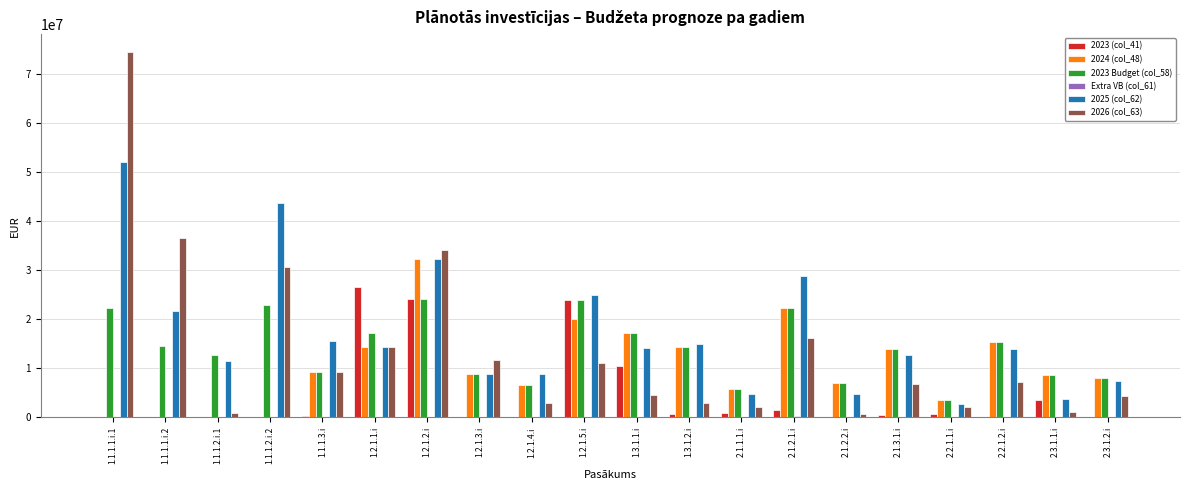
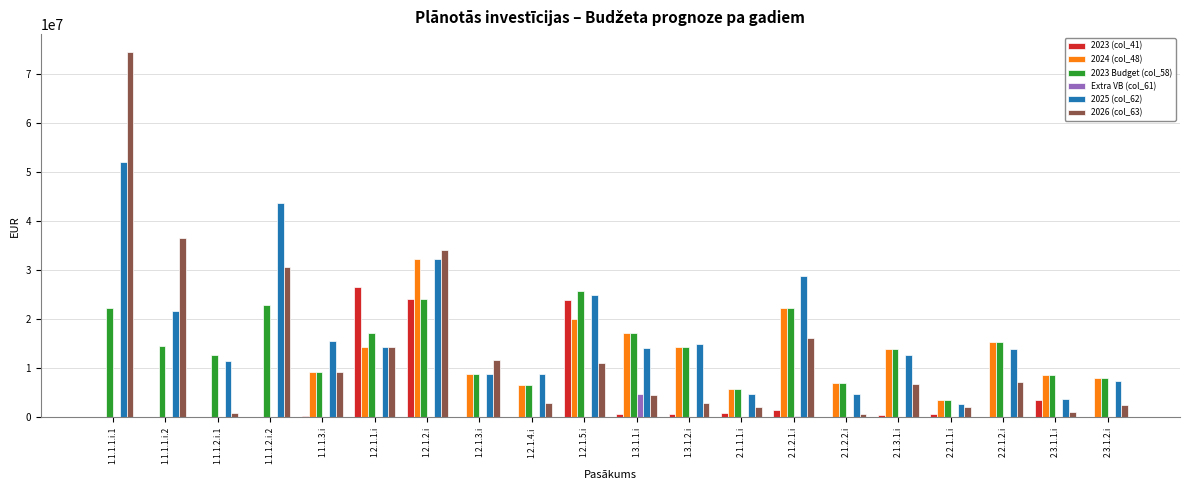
2023 Budget (col_58), 1.2.1.5.i: 24000000 -> 26000000
2023 (col_41), 1.3.1.1.i: 11000000 -> 1000000
Extra VB (col_61), 1.3.1.1.i: 0 -> 5000000
2026 (col_63), 2.3.1.2.i: 4000000 -> 2000000
